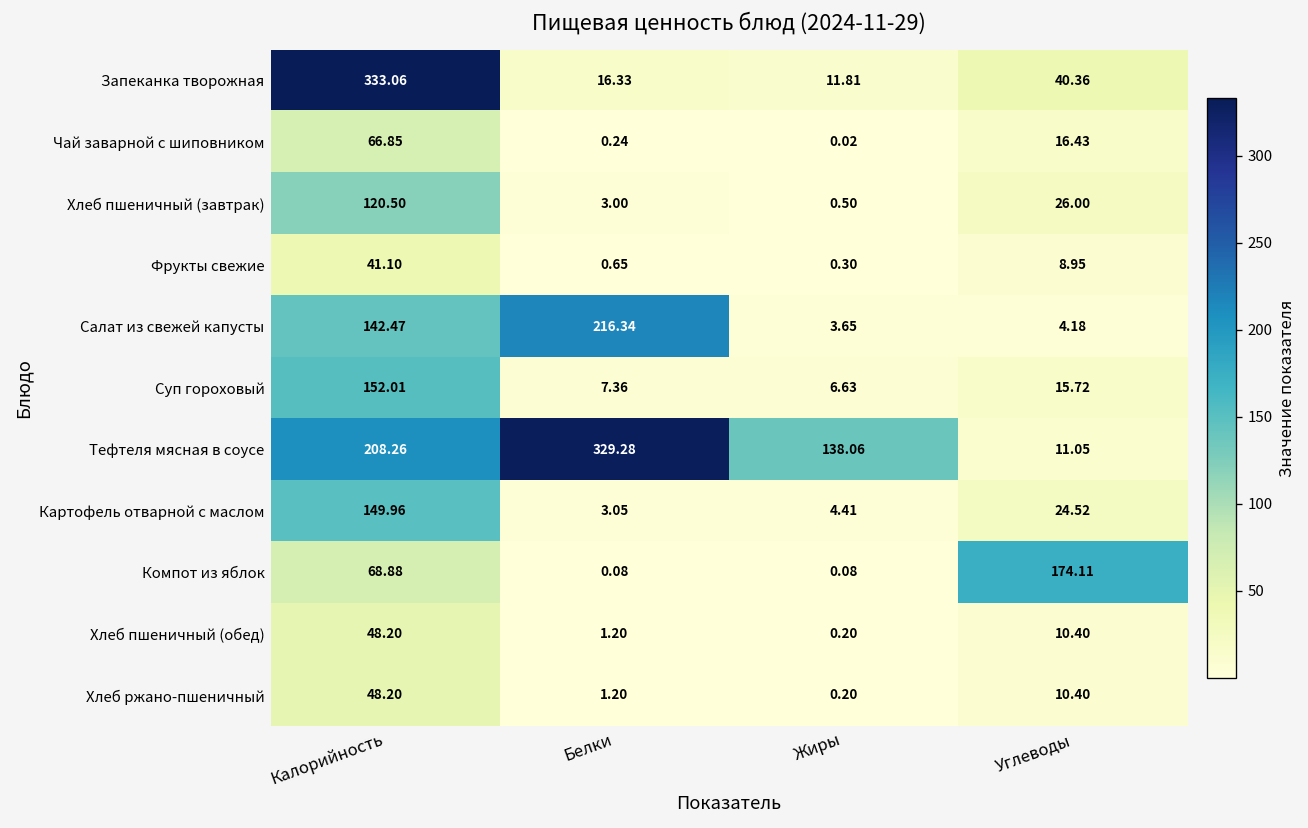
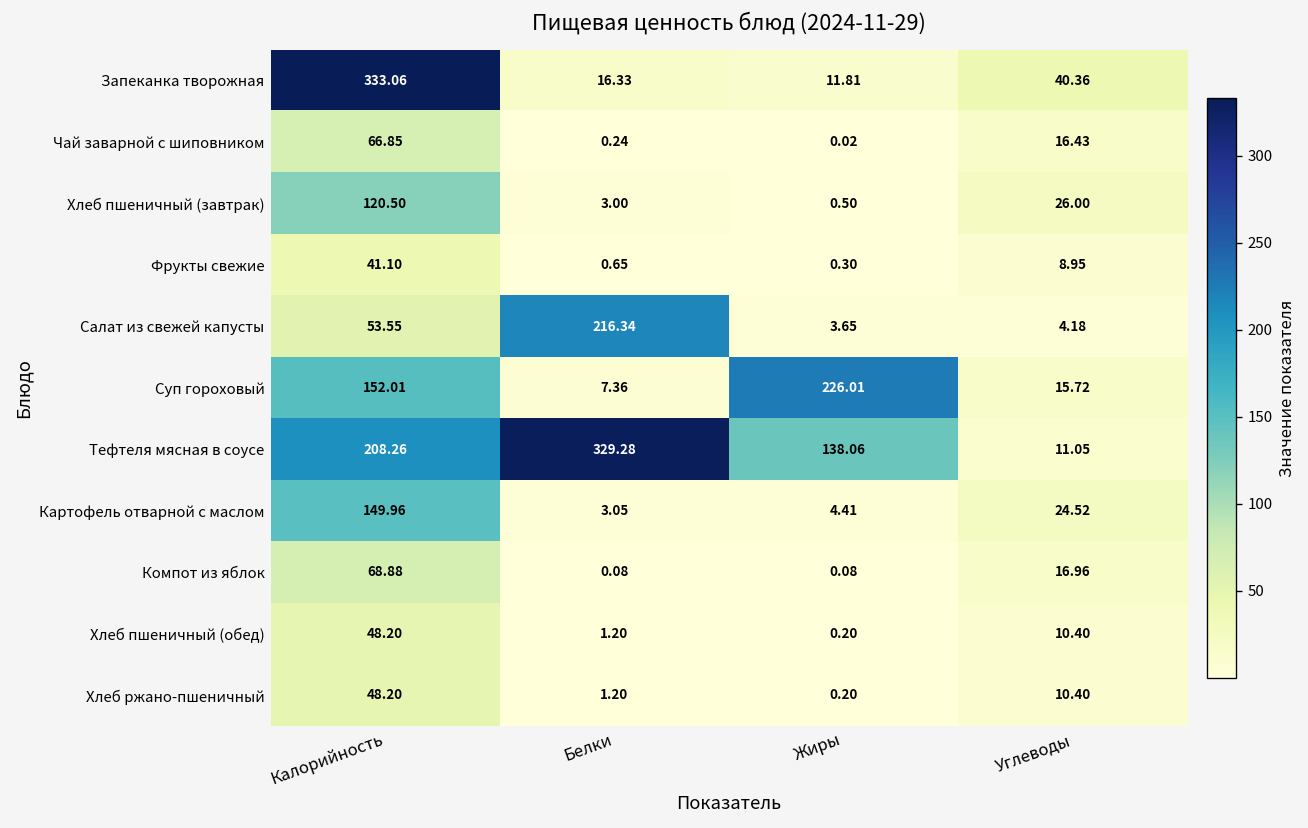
Салат из свежей капусты, Калорийность: 142.47 -> 53.55
Суп гороховый, Жиры: 6.63 -> 226.01
Компот из яблок, Углеводы: 174.11 -> 16.96
